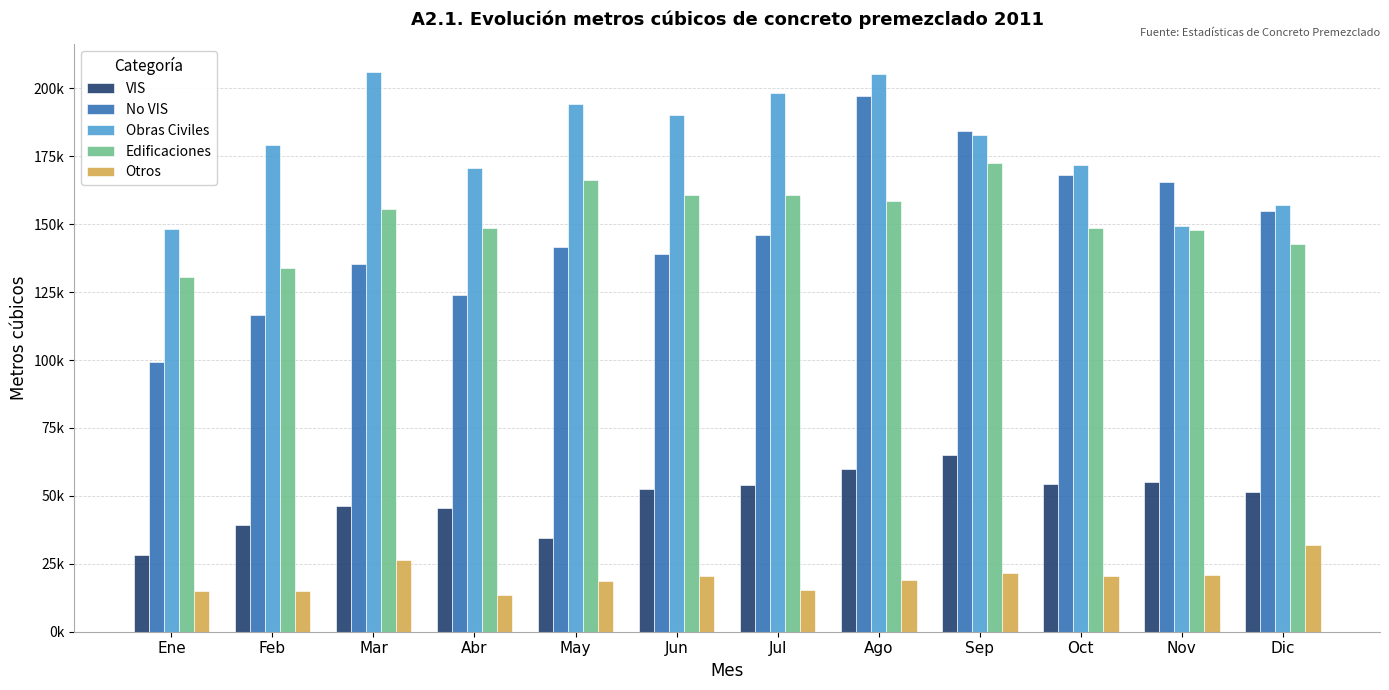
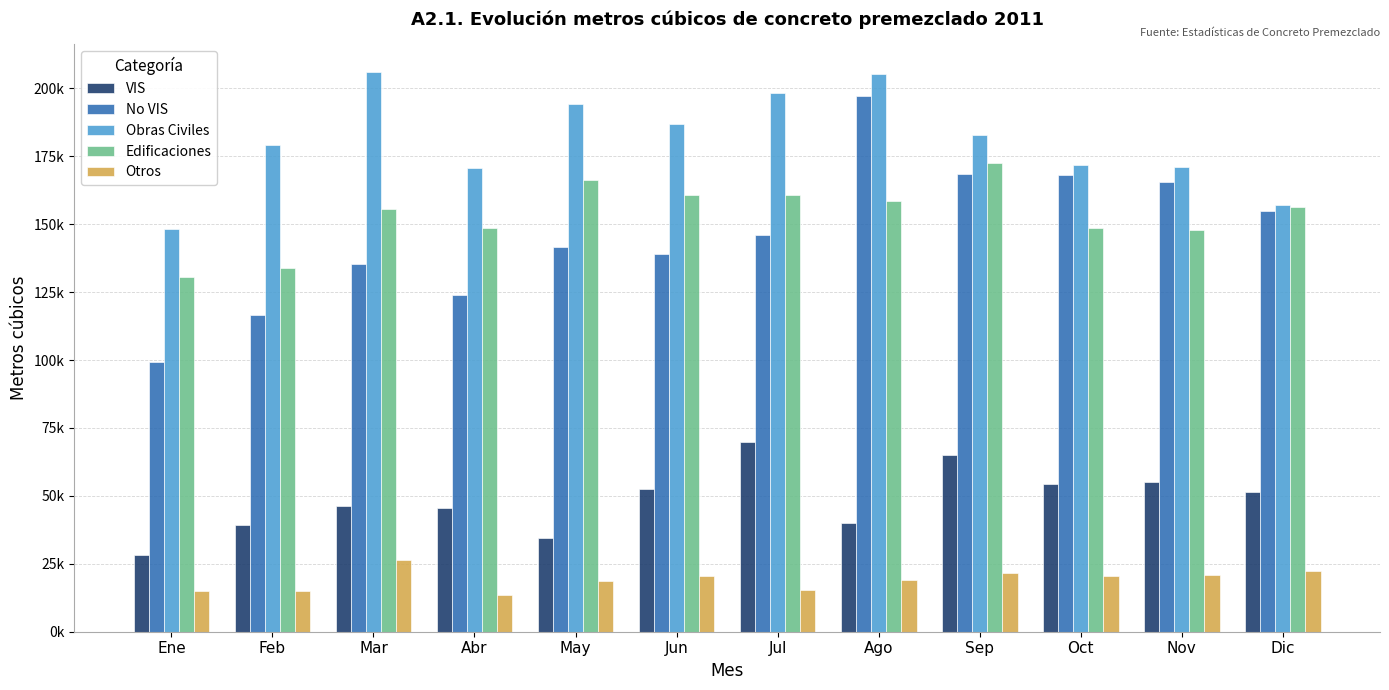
Obras Civiles, Jun: 190000 -> 187000
VIS, Jul: 54000 -> 70000
VIS, Ago: 60000 -> 40000
No VIS, Sep: 184000 -> 169000
Obras Civiles, Nov: 149000 -> 171000
Edificaciones, Dic: 143000 -> 156000
Otros, Dic: 32000 -> 22000
